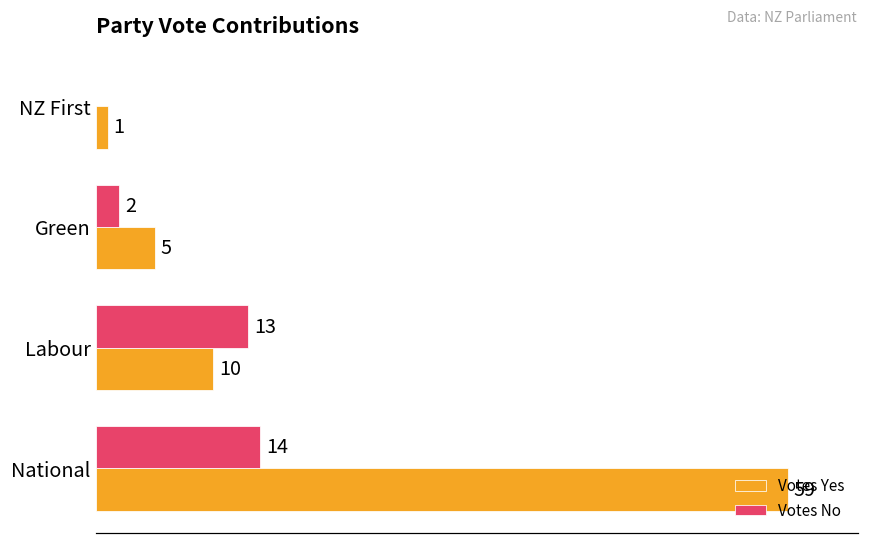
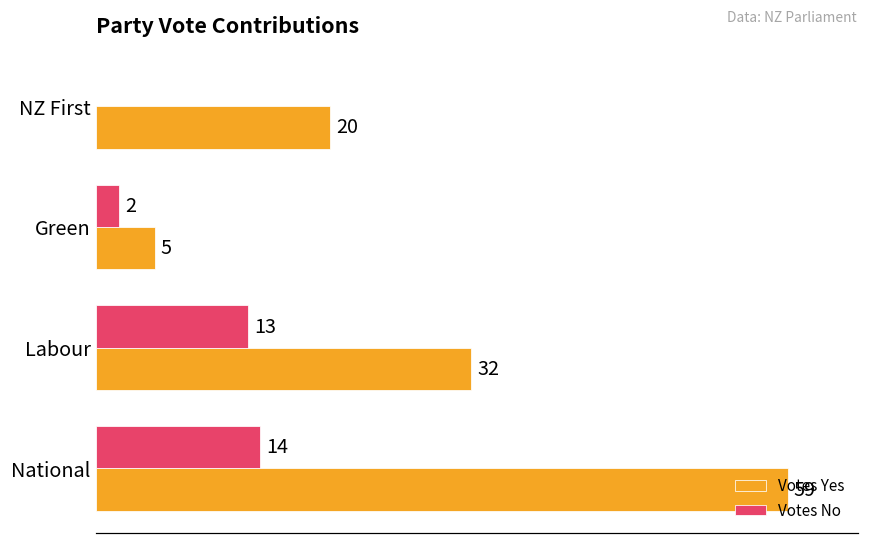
Votes Yes, NZ First: 1 -> 20
Votes Yes, Labour: 10 -> 32
